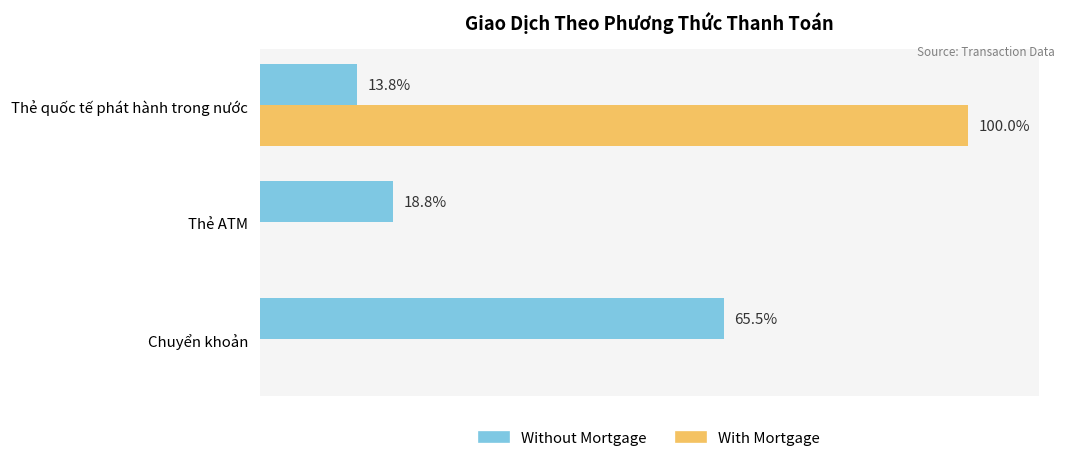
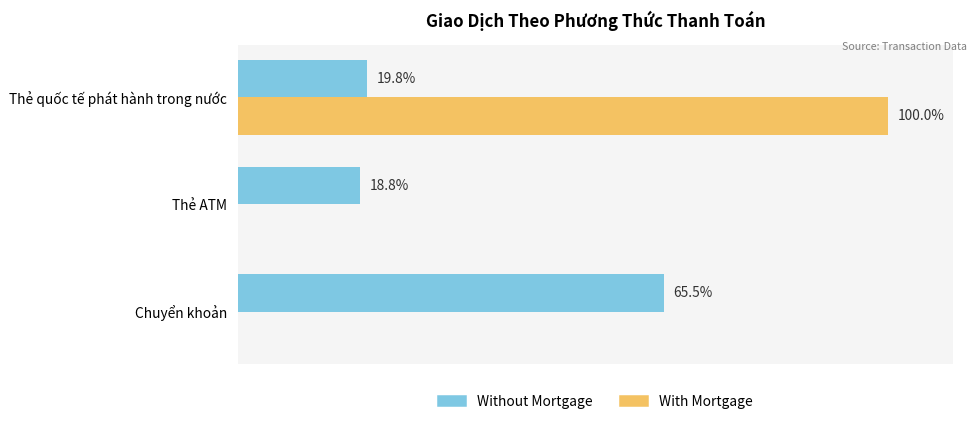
Without Mortgage, Thẻ quốc tế phát hành trong nước: 13.8% -> 19.8%
